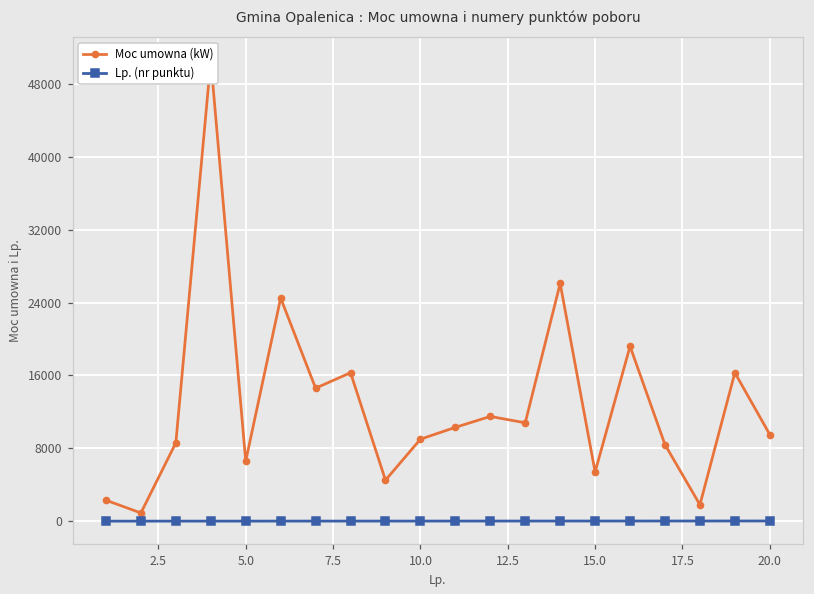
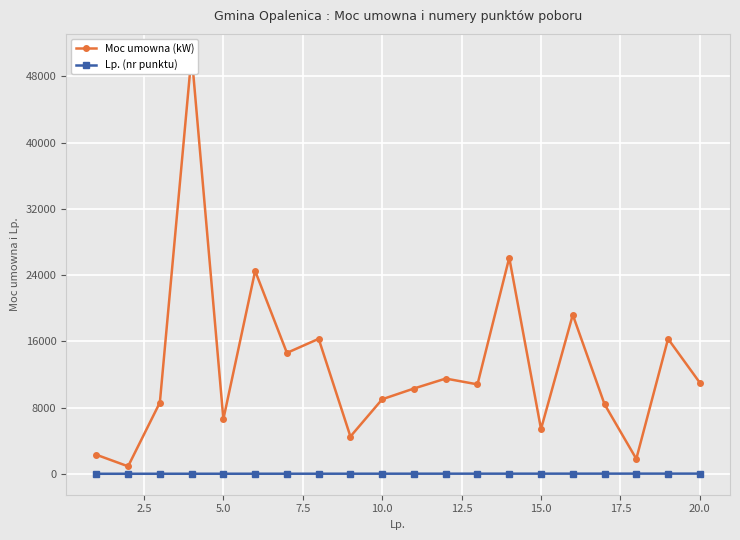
Moc umowna (kW), 20.0: 10000 -> 11000
